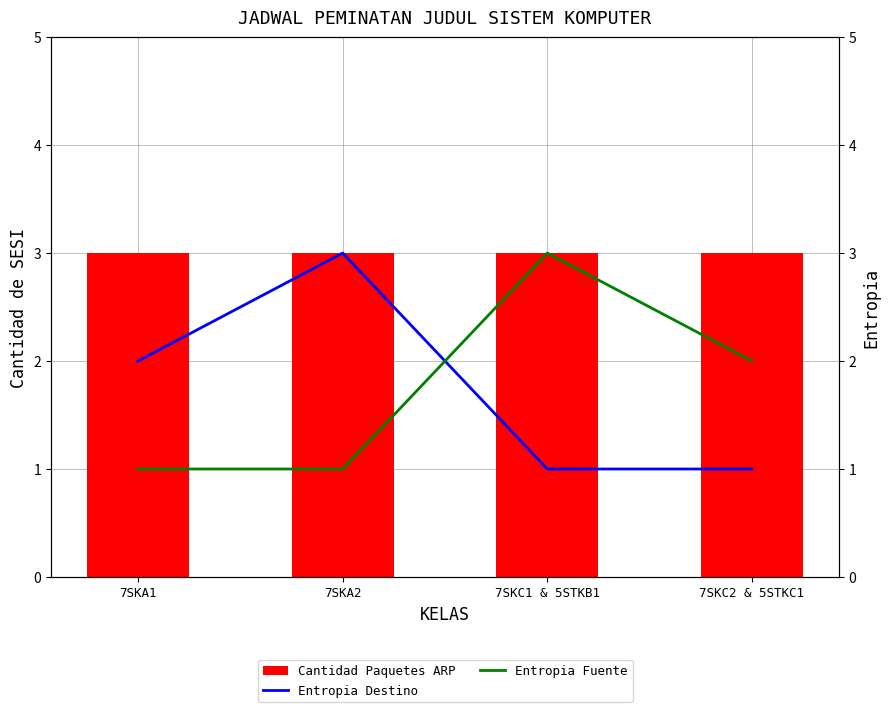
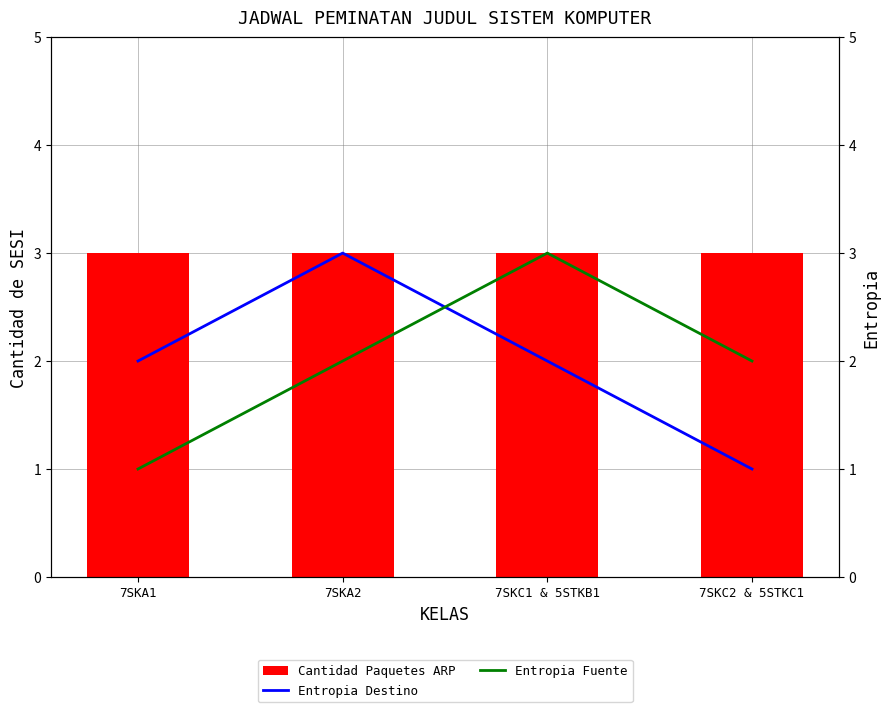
Entropia Fuente, 7SKA2: 1 -> 2
Entropia Destino, 7SKC1 & 5STKB1: 1 -> 2
